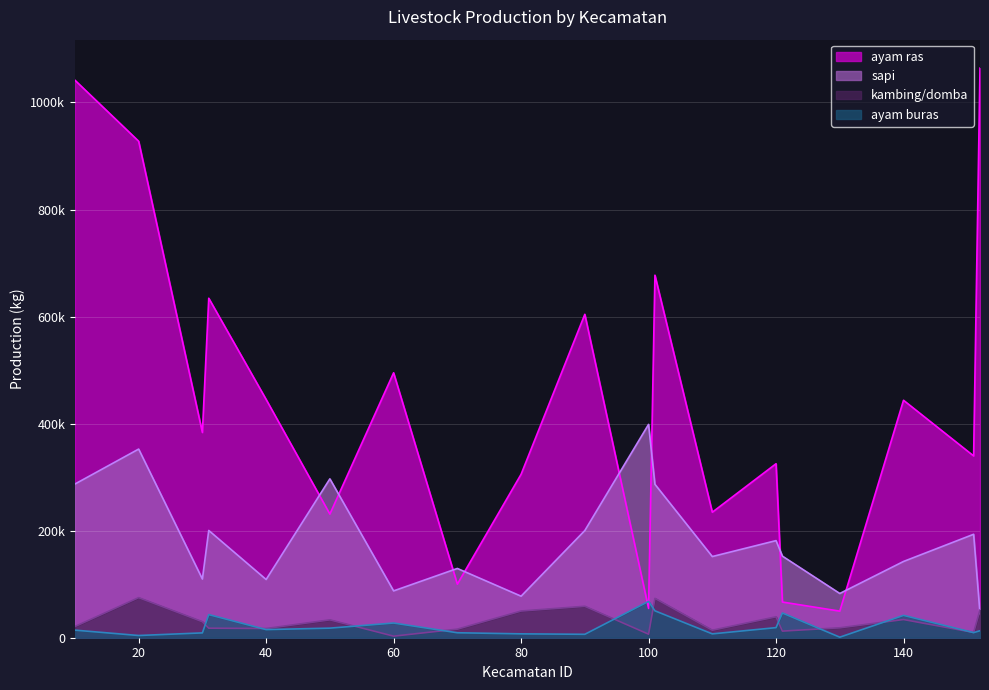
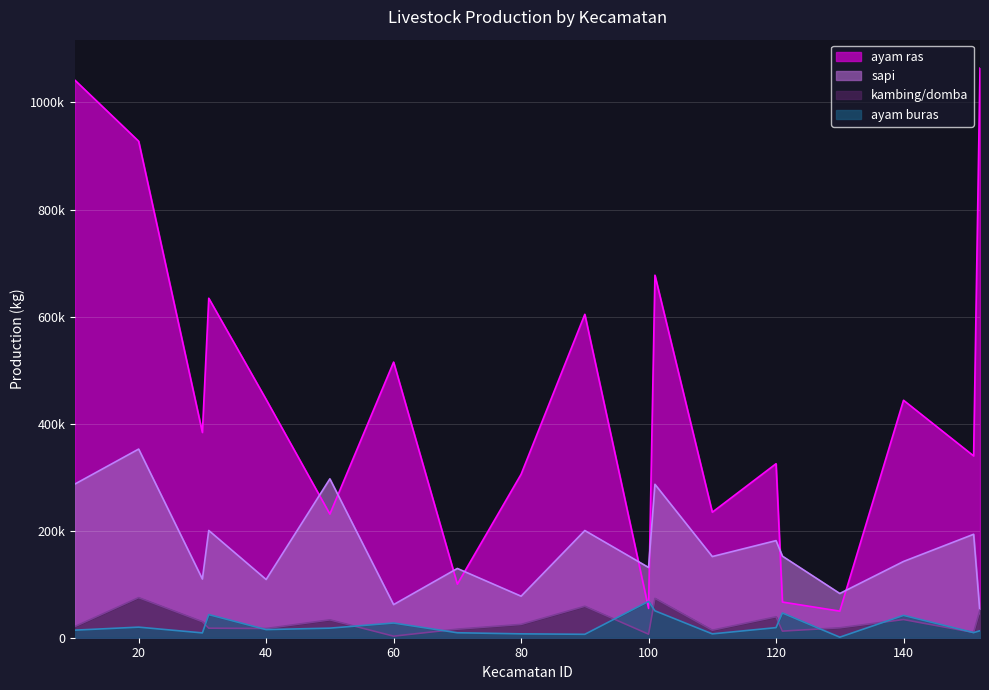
ayam buras, 20: 0 -> 20000
ayam ras, 60: 490000 -> 510000
sapi, 60: 90000 -> 60000
kambing/domba, 80: 50000 -> 20000
sapi, 100: 400000 -> 130000
